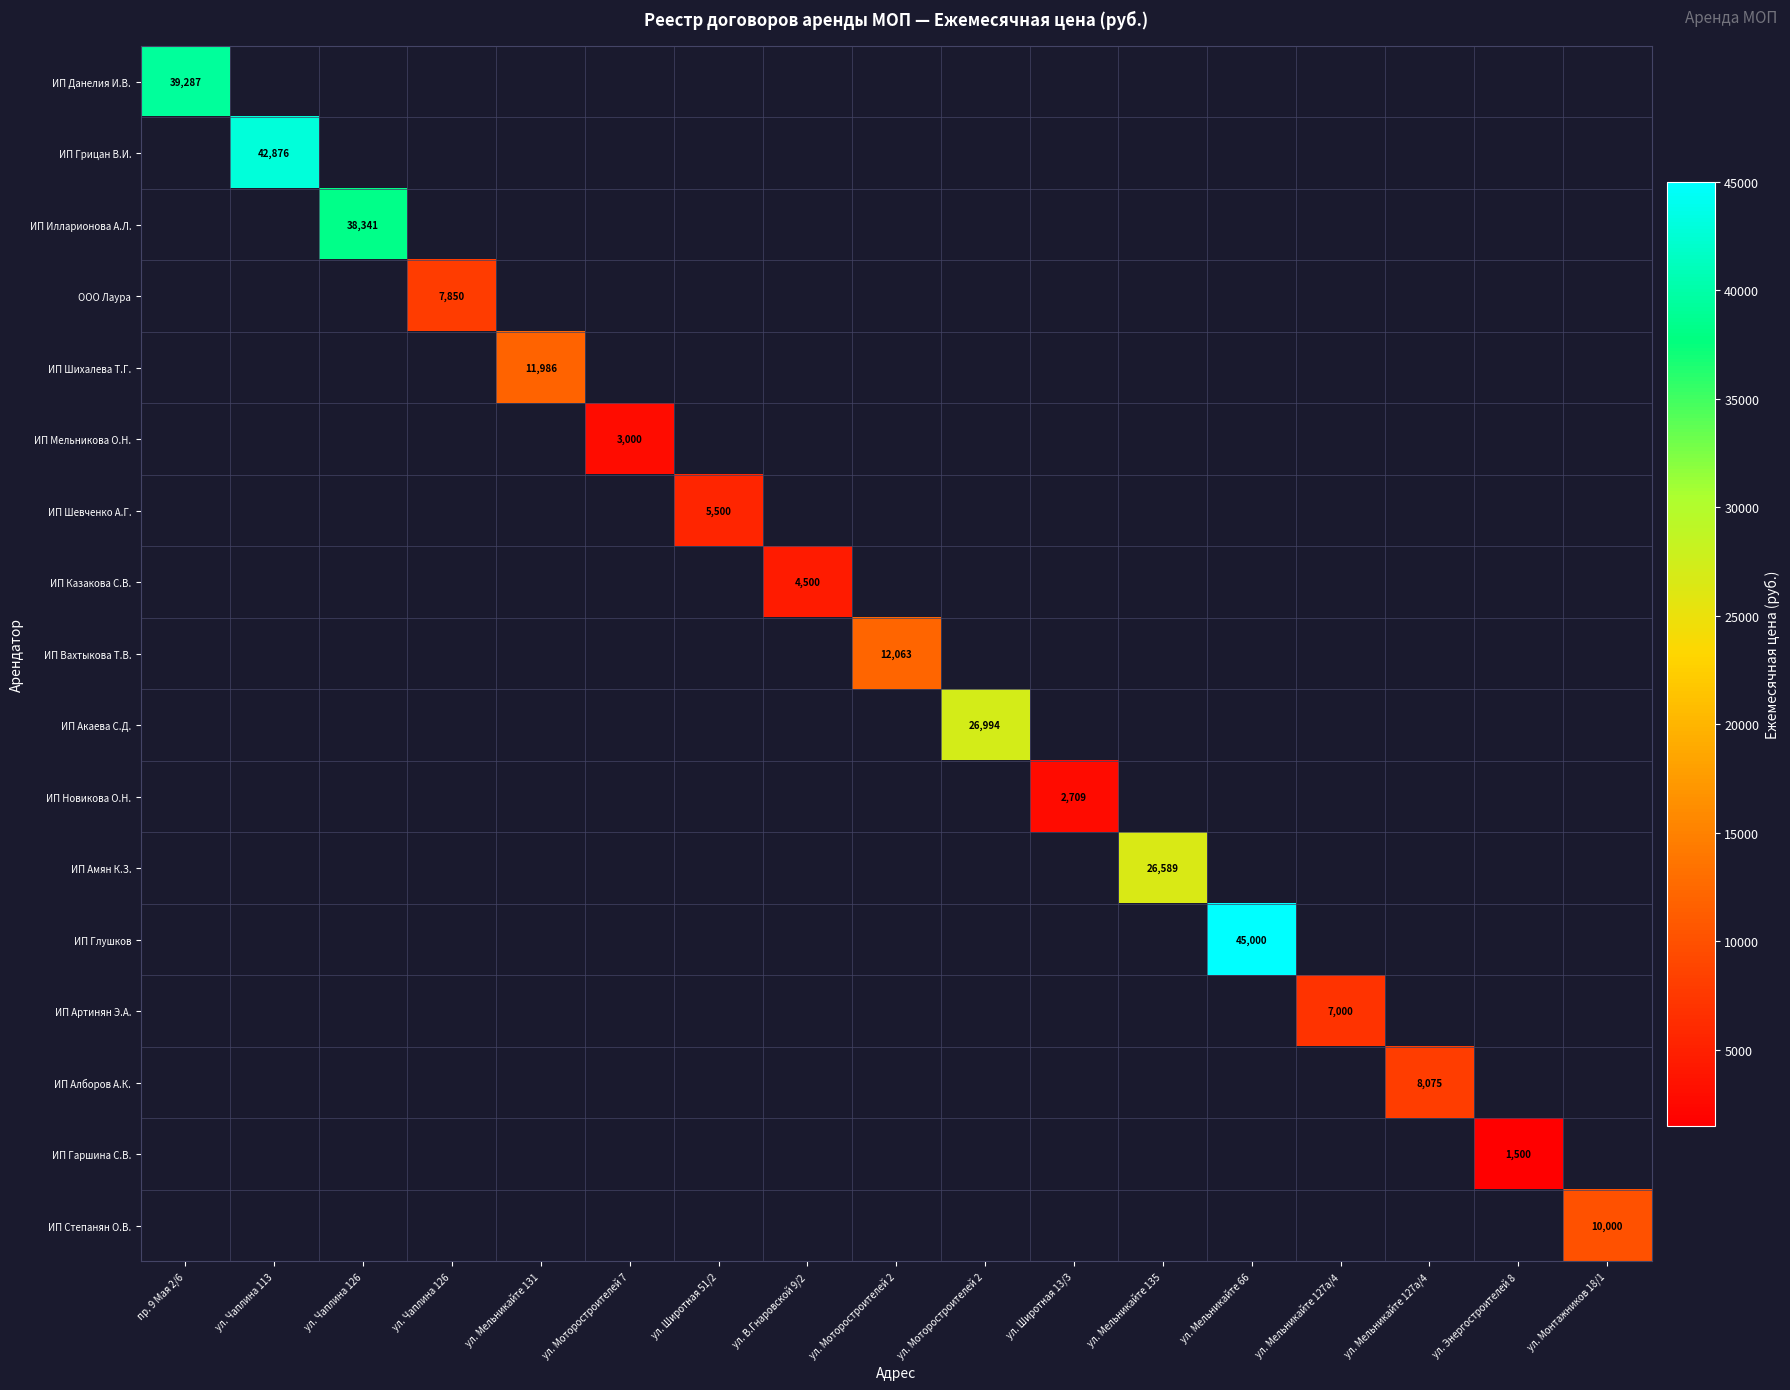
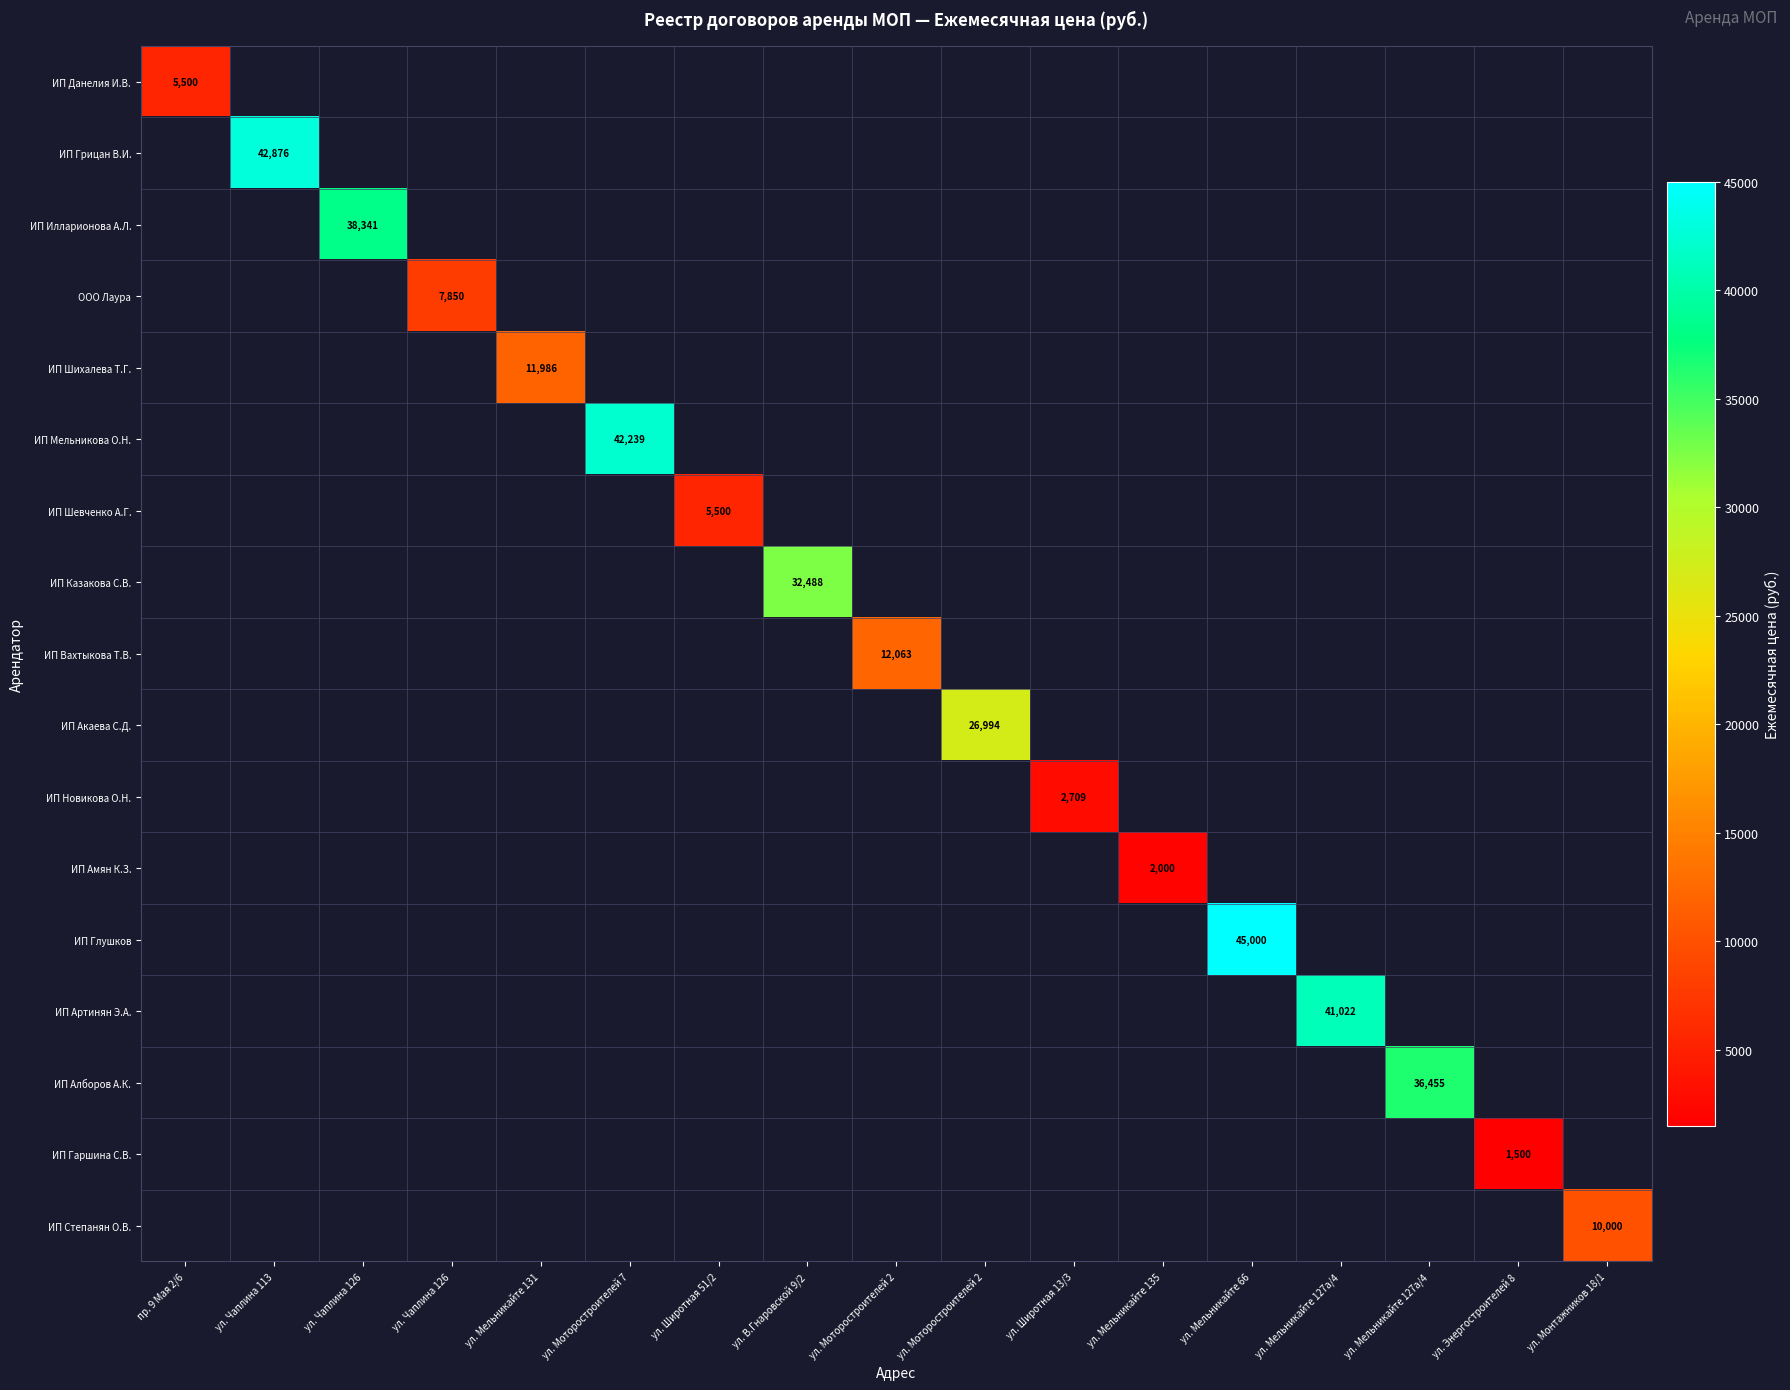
ИП Данелия И.В., пр. 9 Мая 2/6: 39,287 -> 5,500
ИП Мельникова О.Н., ул. Моторостроителей 7: 3,000 -> 42,239
ИП Казакова С.В., ул. В.Гнаровской 9/2: 4,500 -> 32,488
ИП Амян К.З., ул. Мельникайте 135: 26,589 -> 2,000
ИП Артинян Э.А., ул. Мельникайте 127а/4: 7,000 -> 41,022
ИП Алборов А.К., ул. Мельникайте 127а/4: 8,075 -> 36,455
